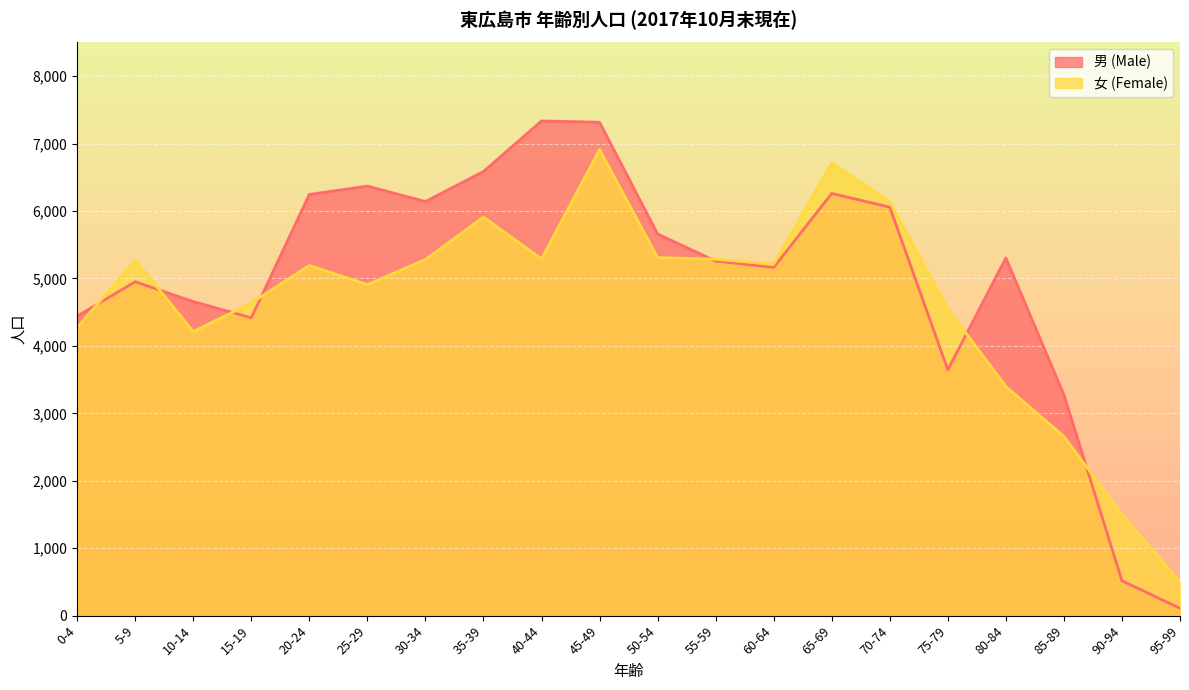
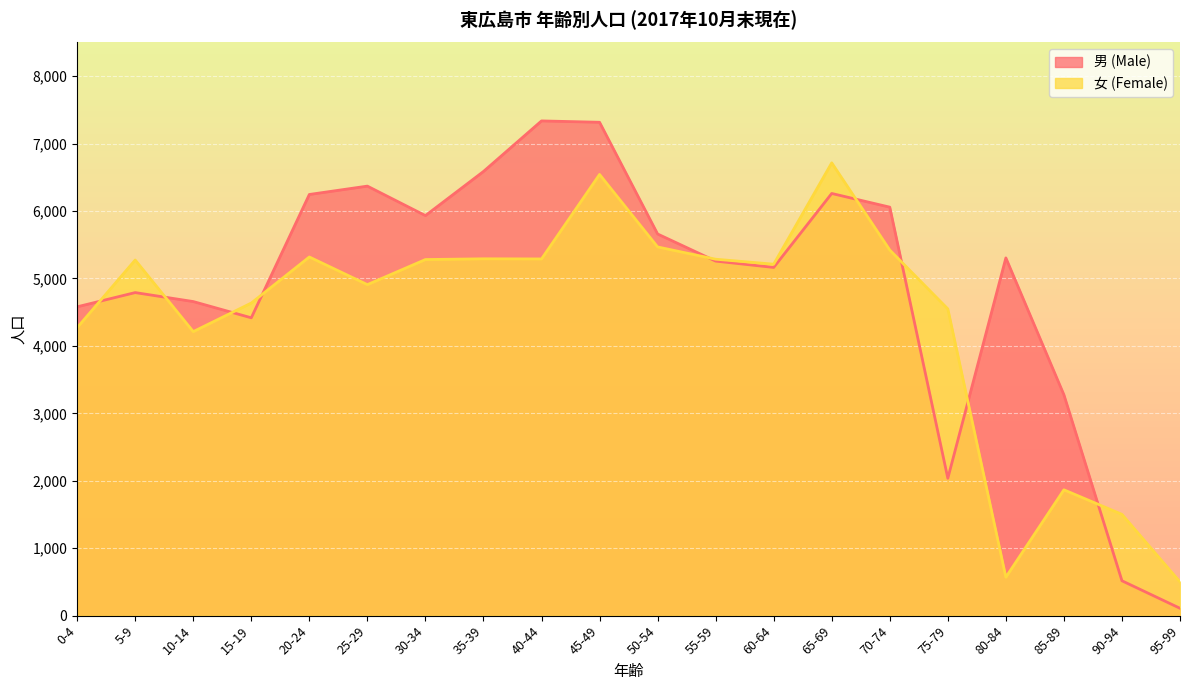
男 (Male), 0-4: 4,400 -> 4,600
男 (Male), 5-9: 5,000 -> 4,800
女 (Female), 20-24: 5,200 -> 5,300
男 (Male), 30-34: 6,100 -> 5,900
女 (Female), 35-39: 5,900 -> 5,300
女 (Female), 45-49: 6,900 -> 6,500
女 (Female), 50-54: 5,300 -> 5,500
女 (Female), 70-74: 6,100 -> 5,400
男 (Male), 75-79: 3,600 -> 2,000
女 (Female), 80-84: 3,400 -> 600
女 (Female), 85-89: 2,700 -> 1,900
